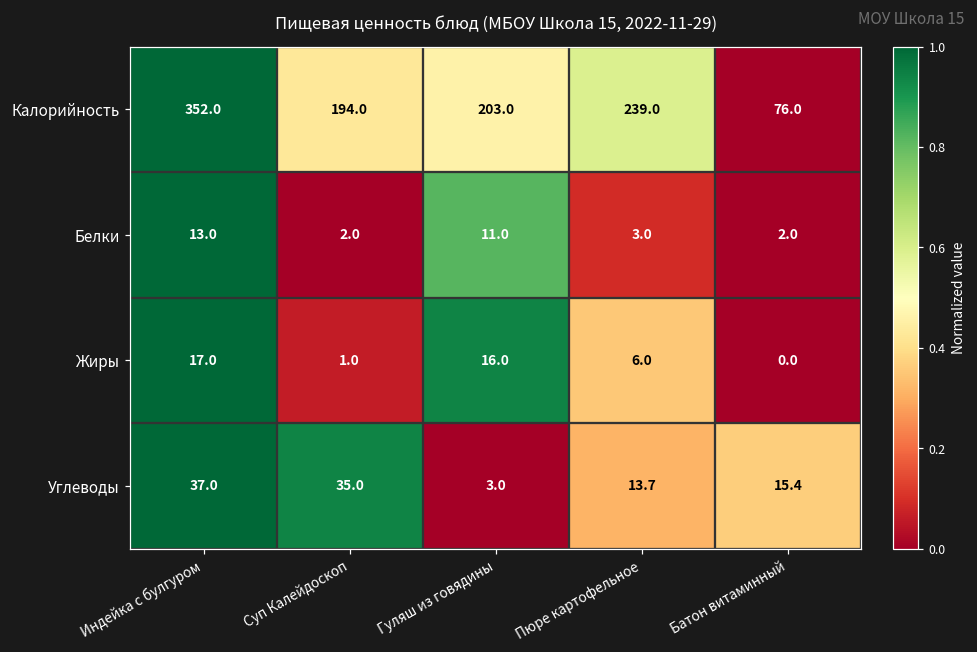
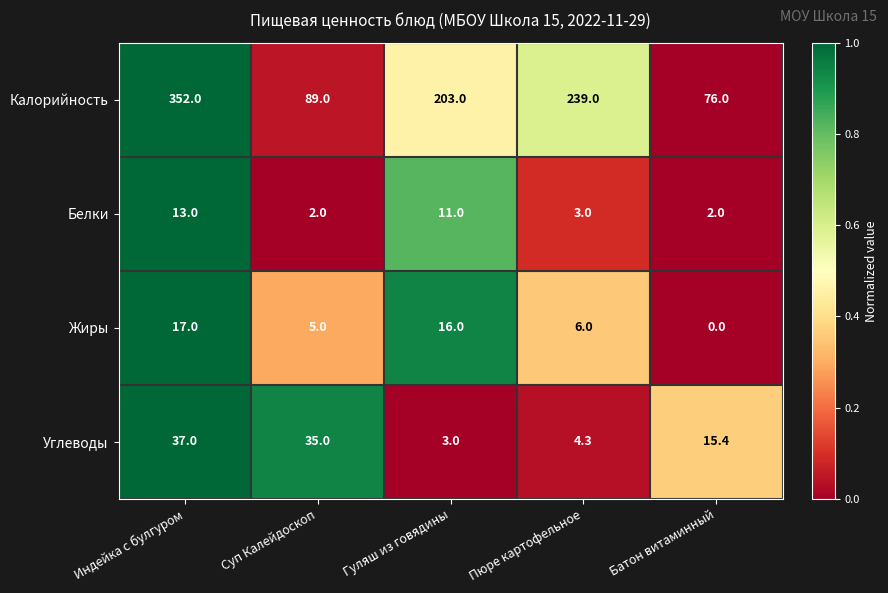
Калорийность, Суп Калейдоскоп: 194.0 -> 89.0
Жиры, Суп Калейдоскоп: 1.0 -> 5.0
Углеводы, Пюре картофельное: 13.7 -> 4.3
